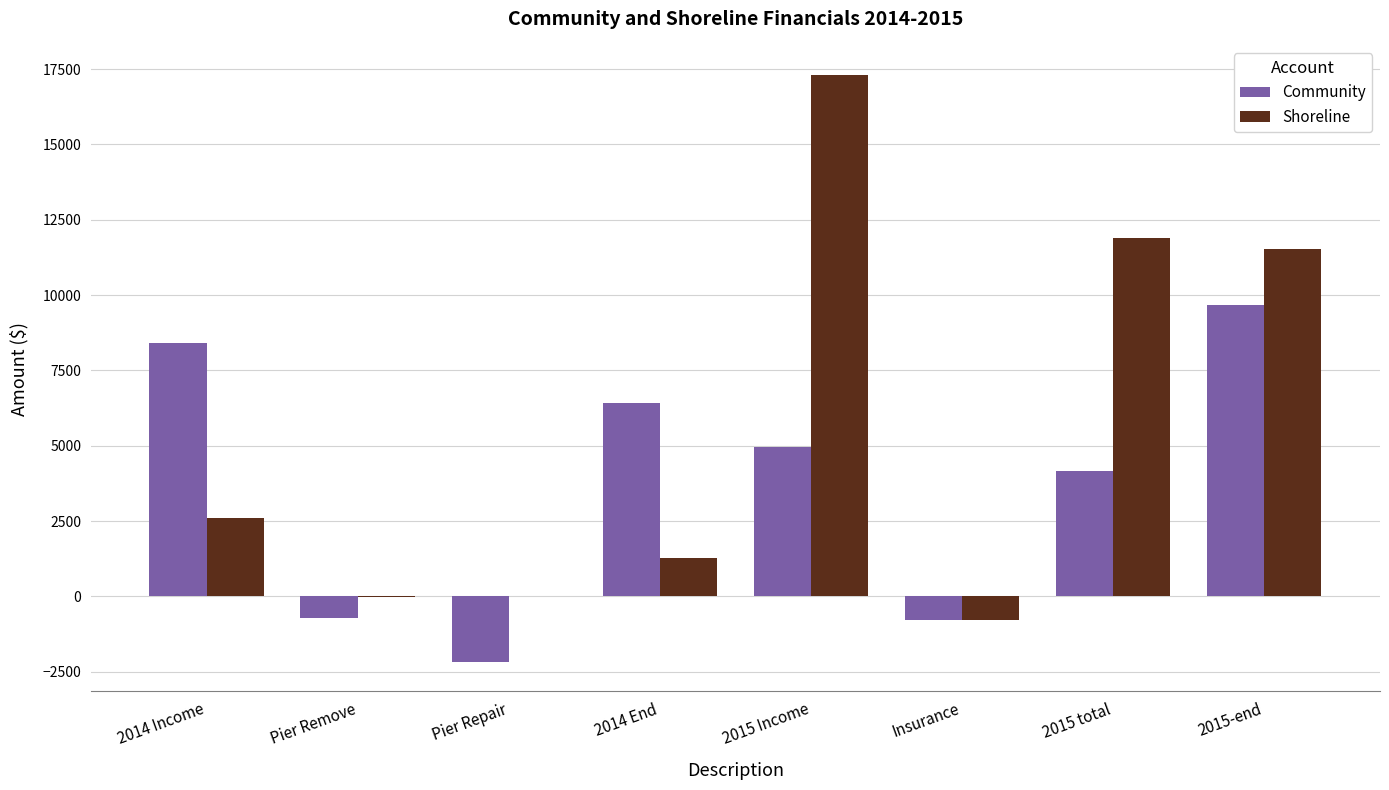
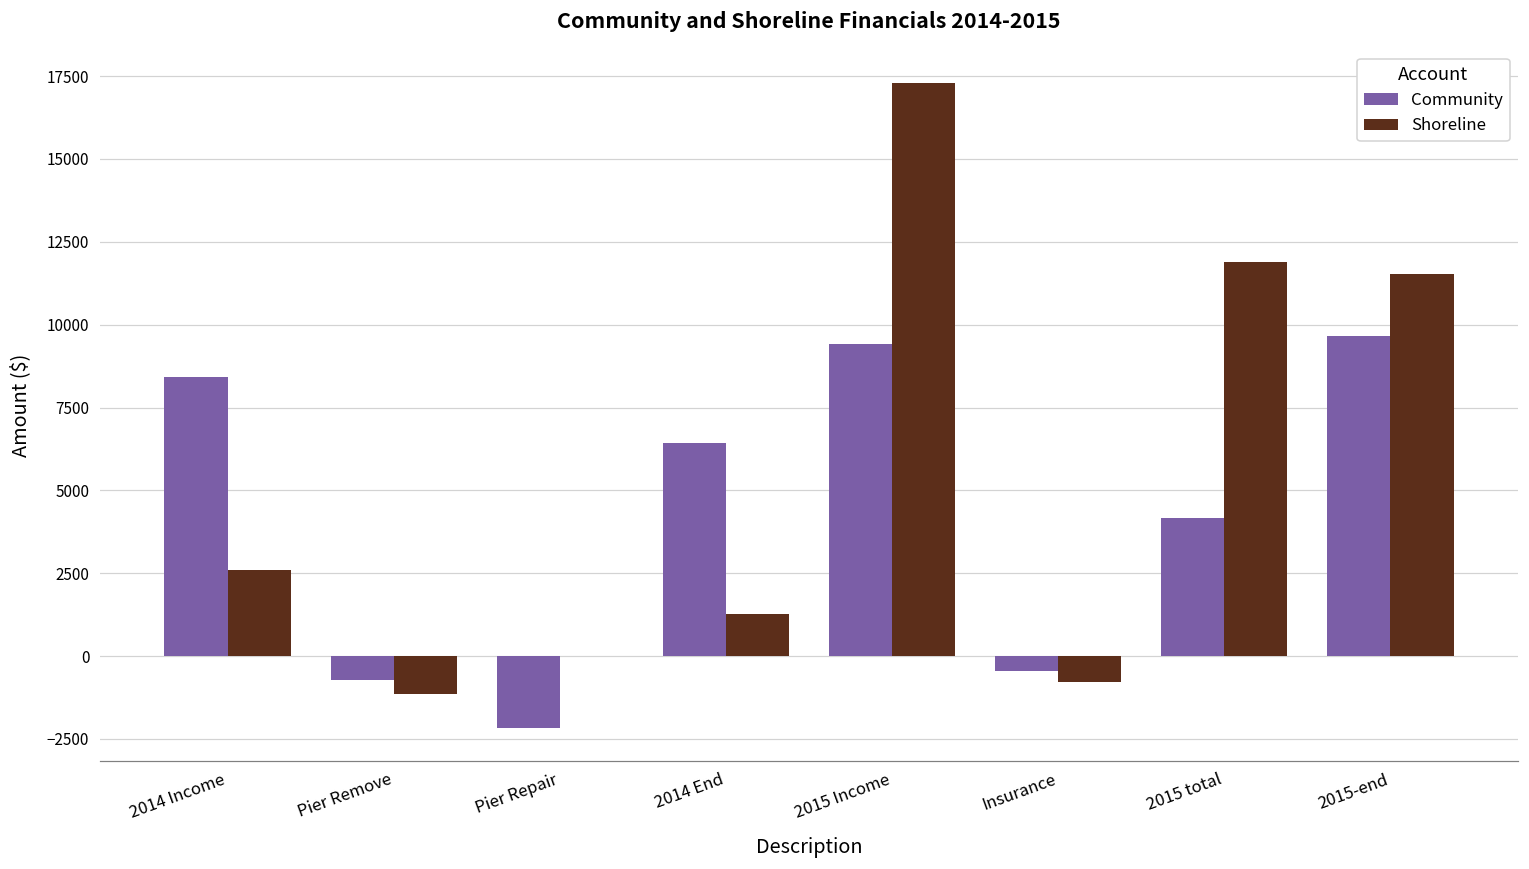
Shoreline, Pier Remove: 0 -> -1100
Community, 2015 Income: 5000 -> 9400
Community, Insurance: -800 -> -400
